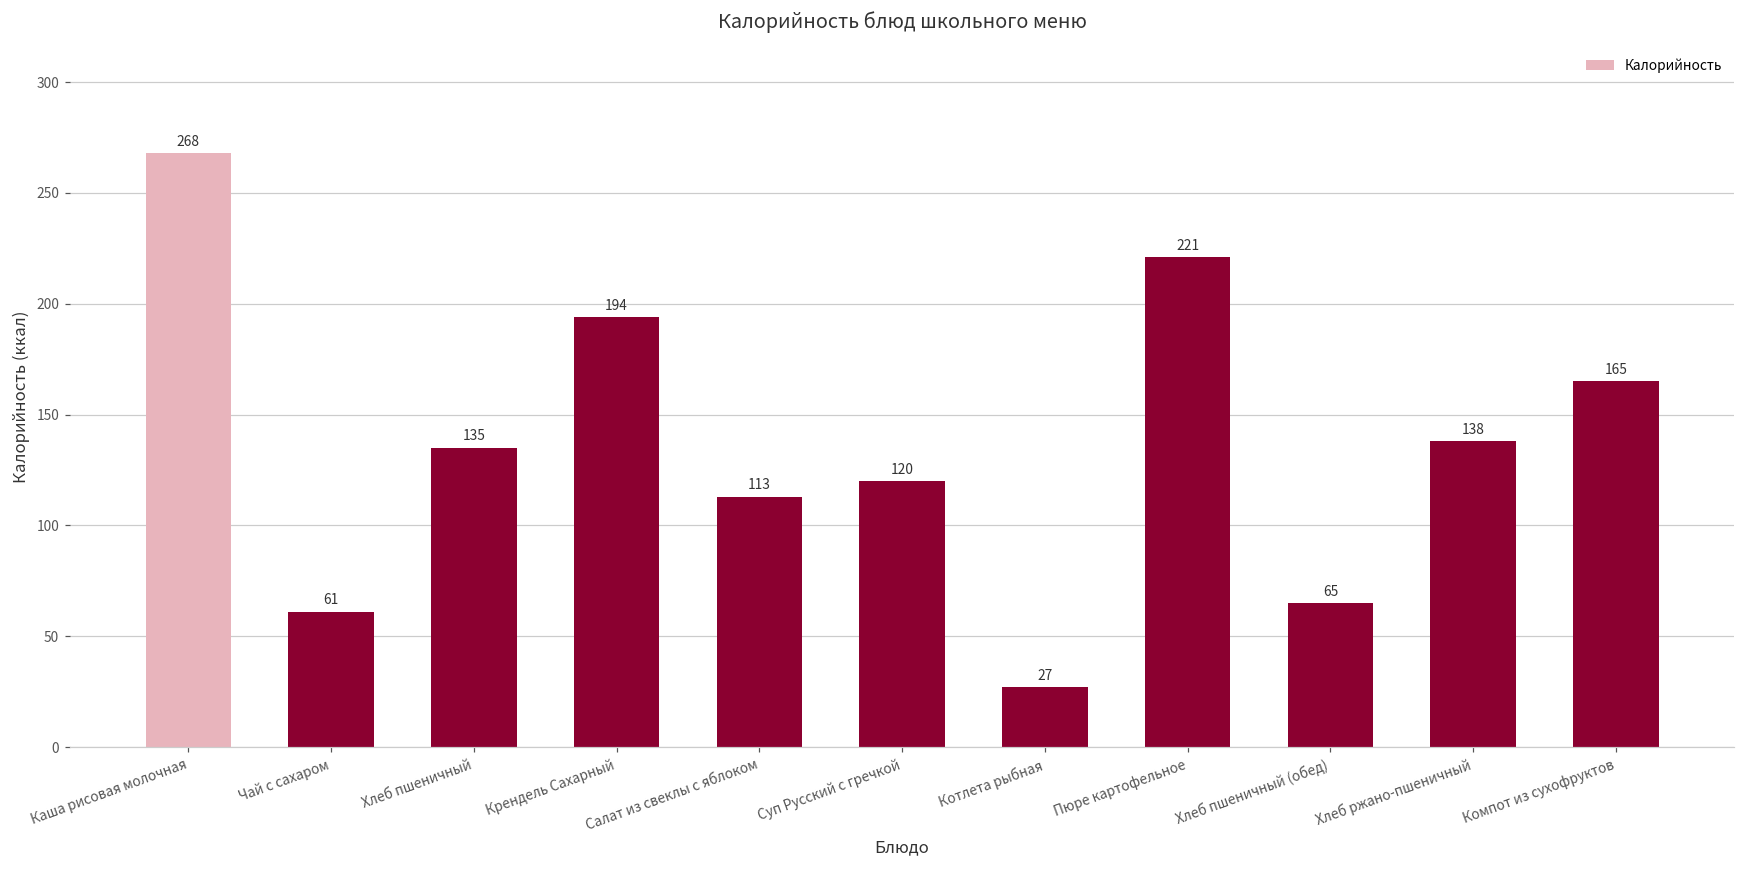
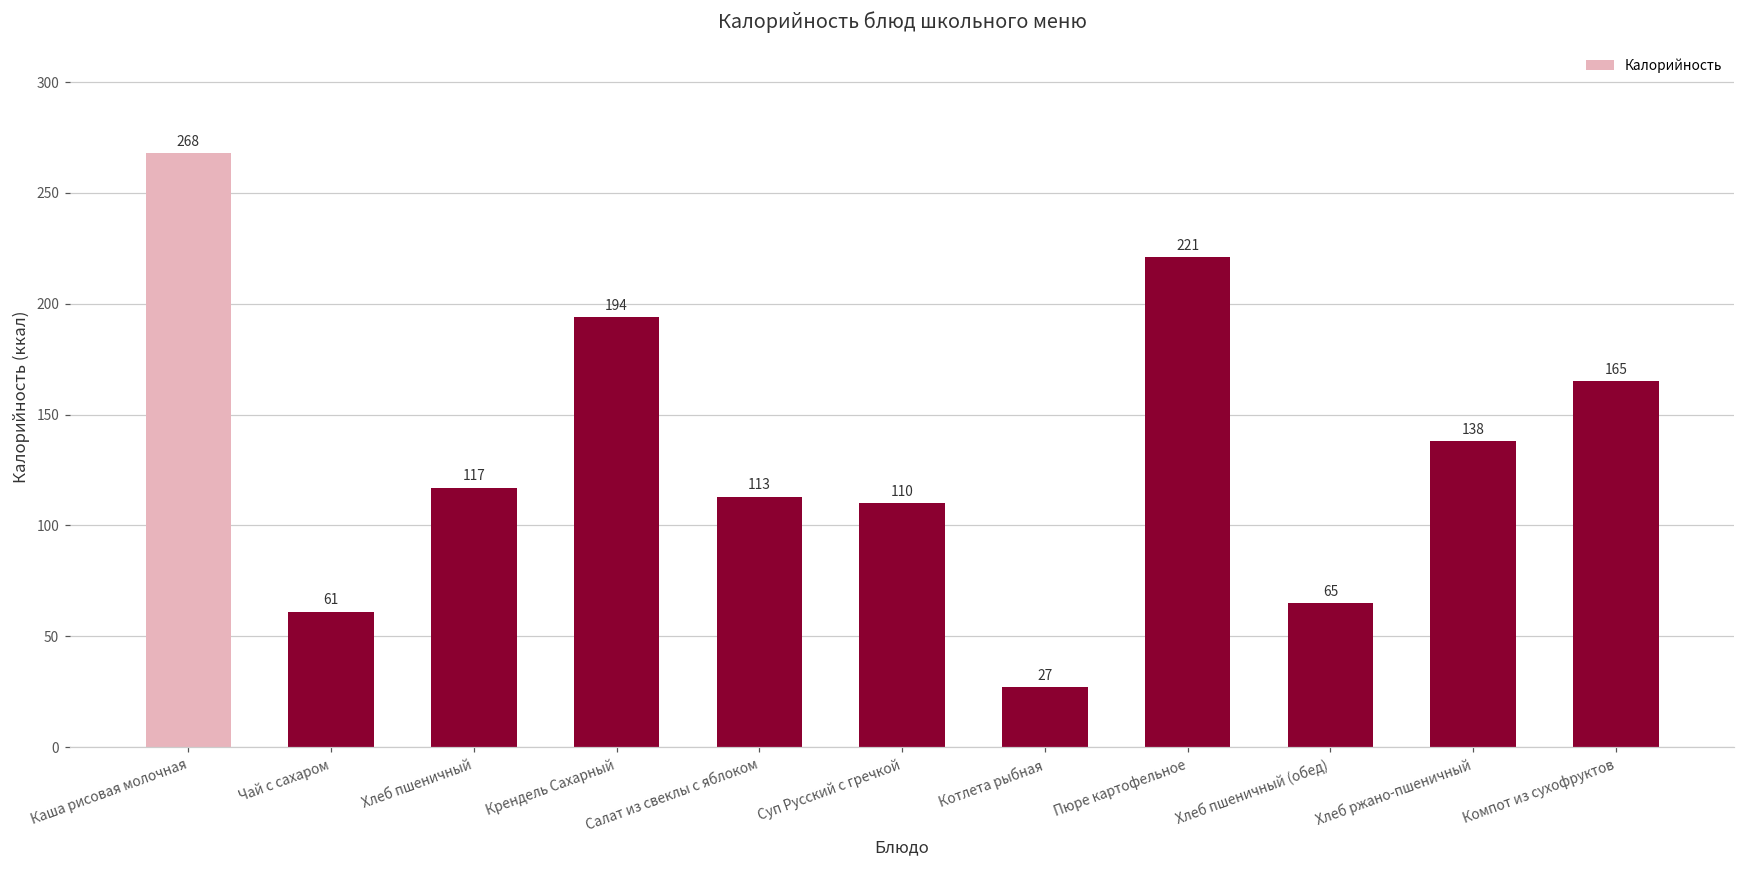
Хлеб пшеничный: 135 -> 117
Суп Русский с гречкой: 120 -> 110
